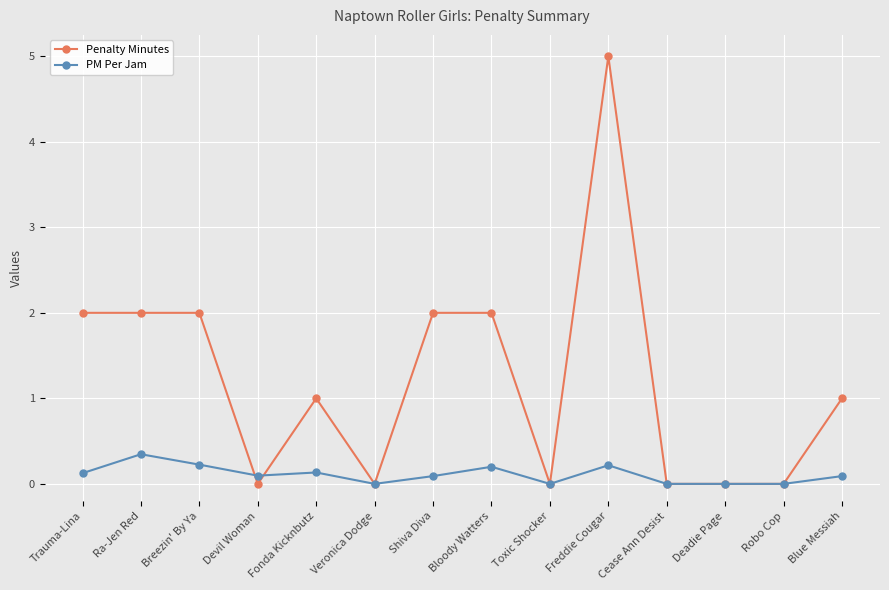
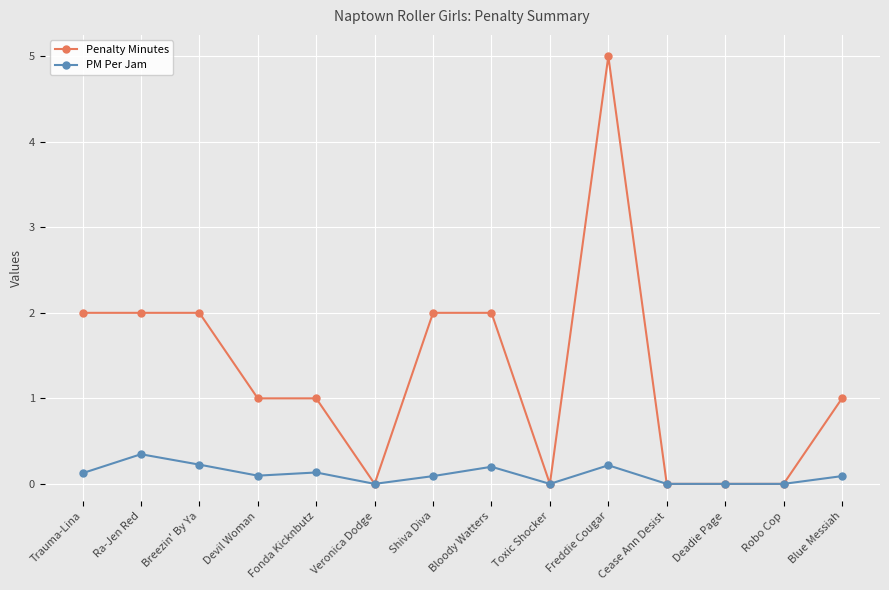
Penalty Minutes, Devil Woman: 0 -> 1
